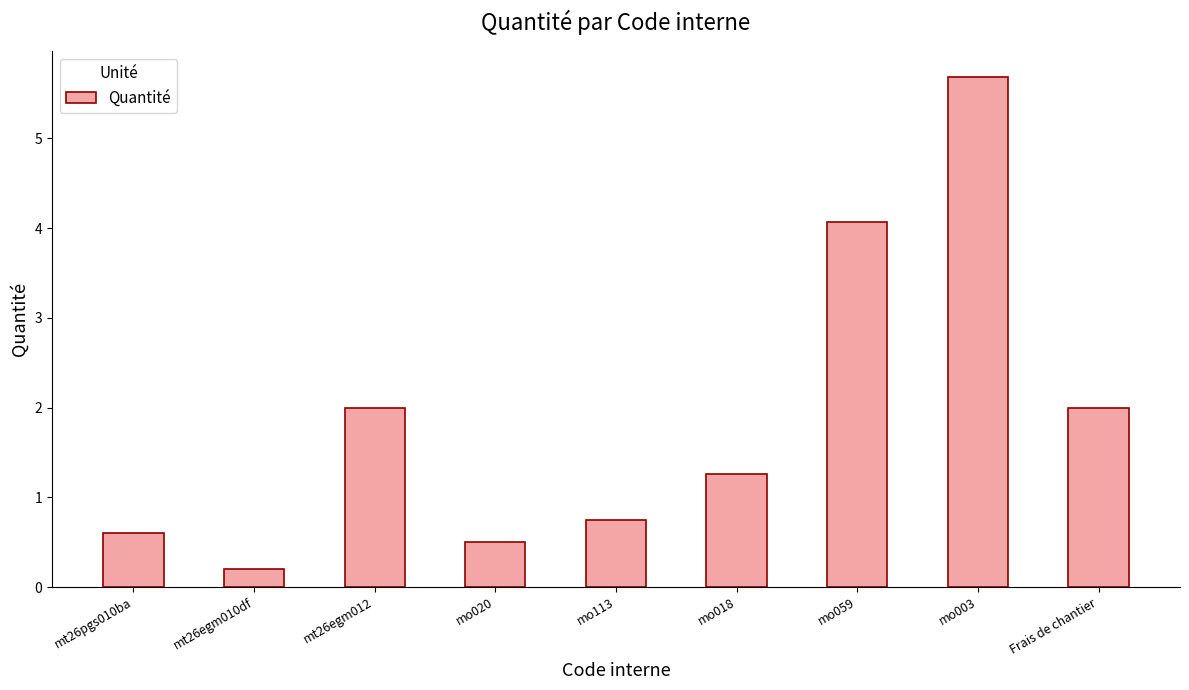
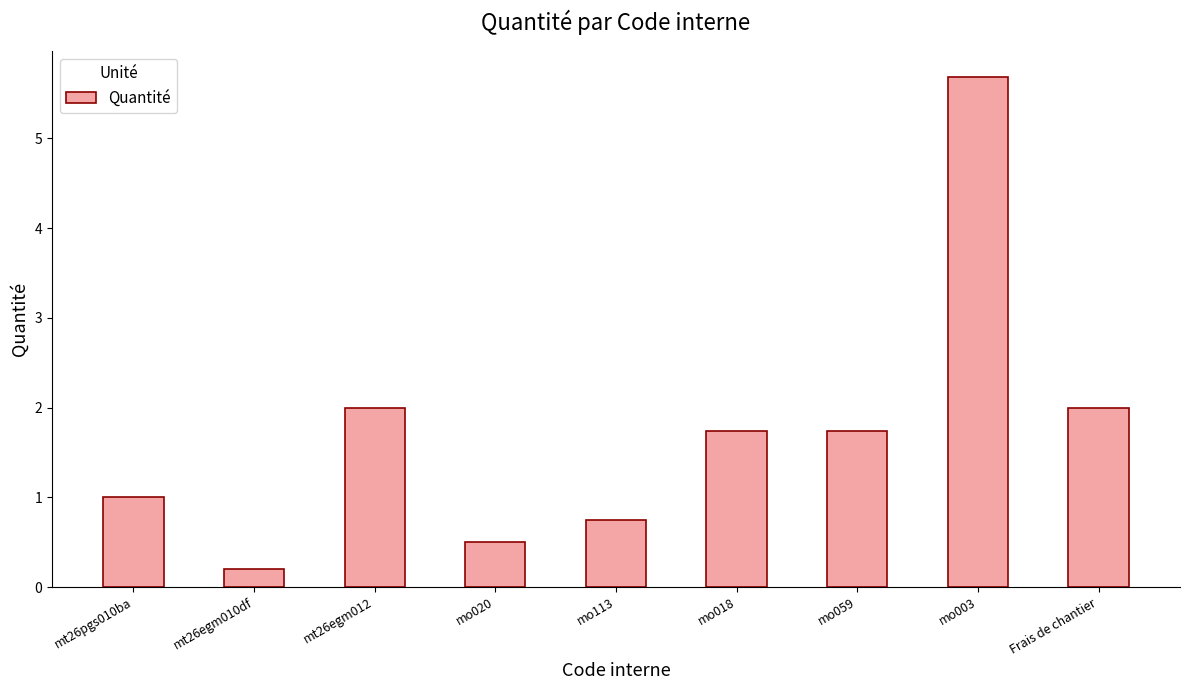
mt26pgs010ba: 0.6 -> 1.0
mo018: 1.3 -> 1.7
mo059: 4.1 -> 1.7
